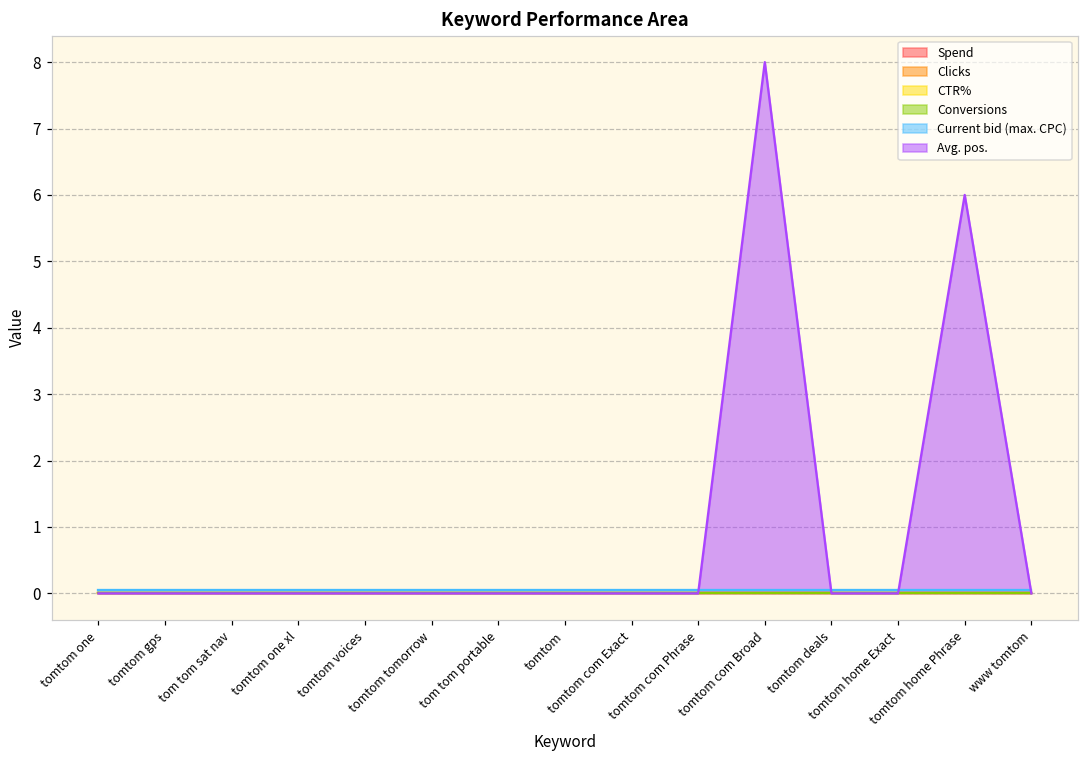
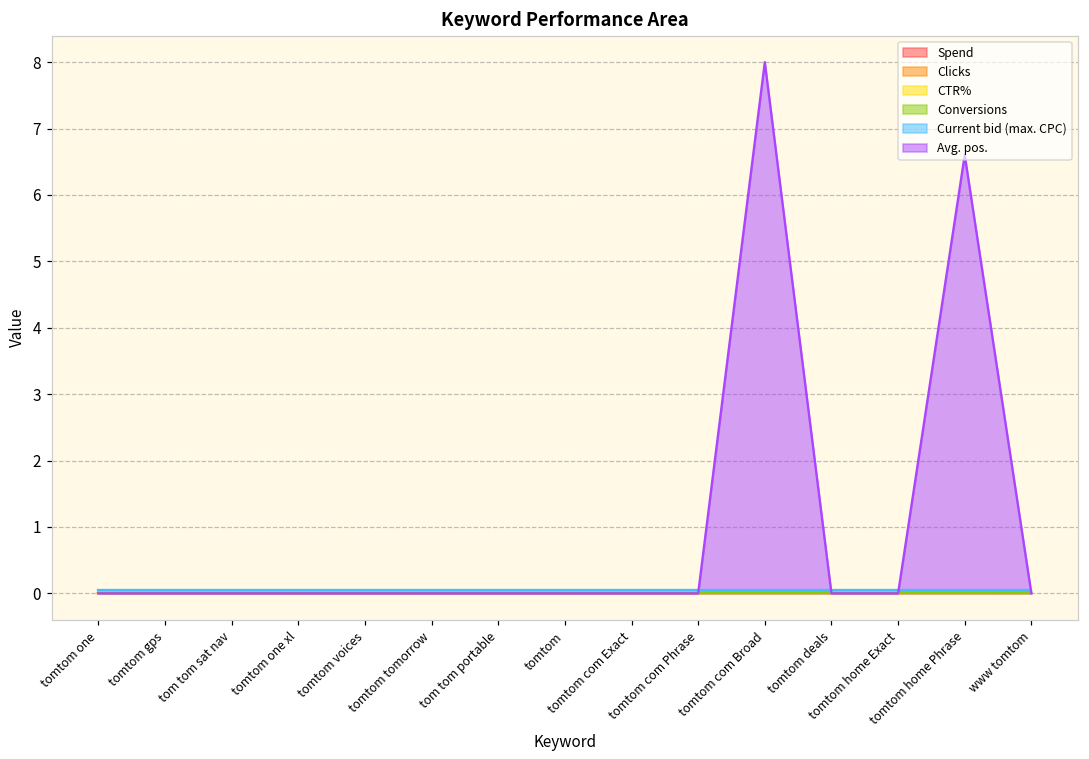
Avg. pos., tomtom home Phrase: 6.0 -> 6.6
